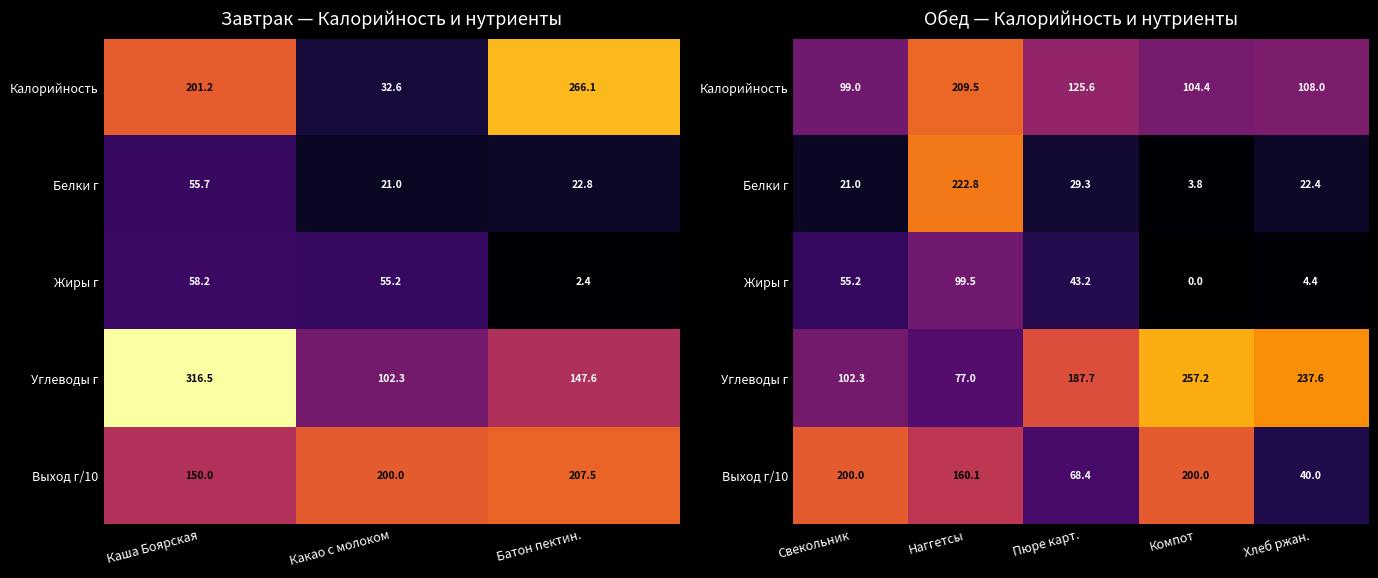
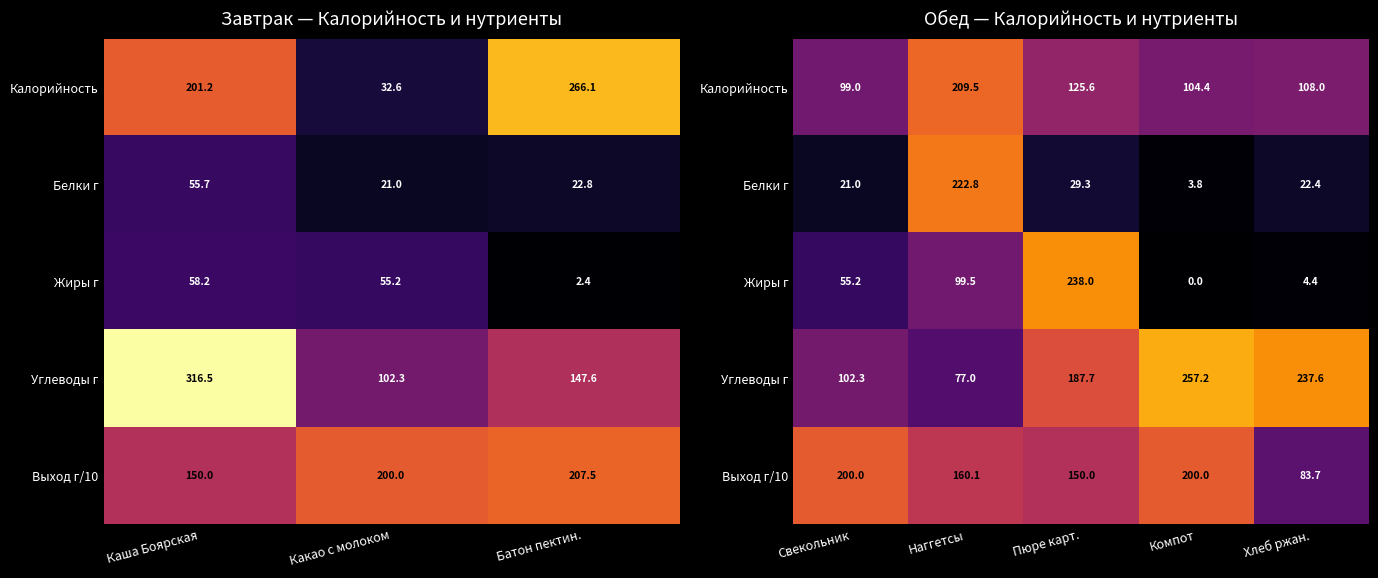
Обед — Калорийность и нутриенты, Жиры г, Пюре карт.: 43.2 -> 238.0
Обед — Калорийность и нутриенты, Выход г/10, Пюре карт.: 68.4 -> 150.0
Обед — Калорийность и нутриенты, Выход г/10, Хлеб ржан.: 40.0 -> 83.7
